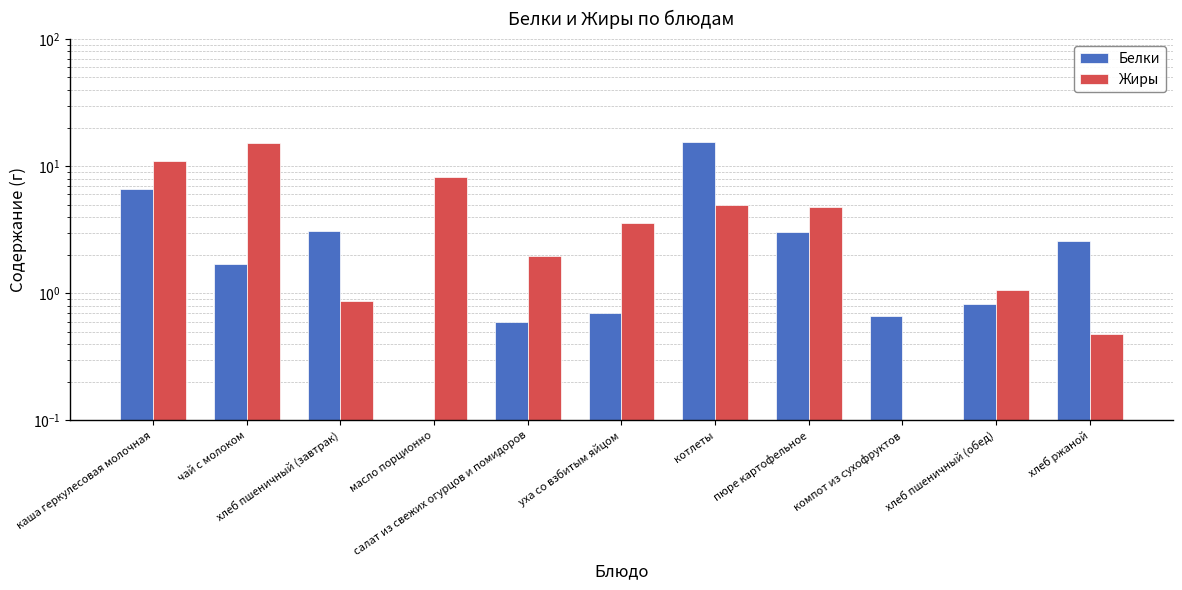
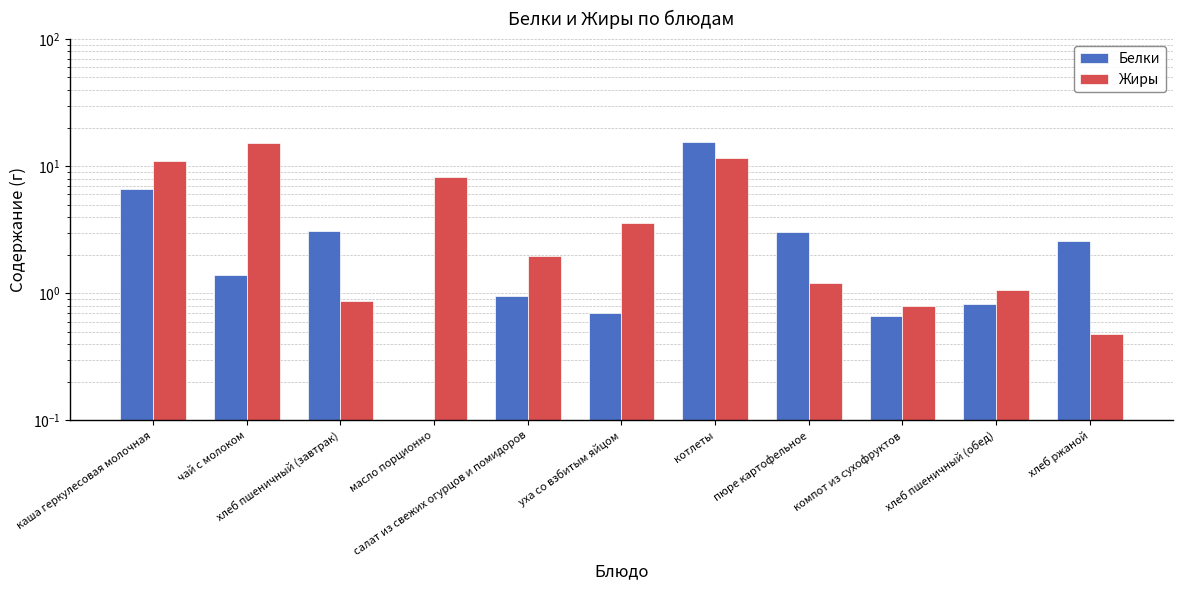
Белки, чай с молоком: 1.7 -> 1.4
Белки, салат из свежих огурцов и помидоров: 0.6 -> 1.0
Жиры, котлеты: 5.0 -> 12
Жиры, пюре картофельное: 4.8 -> 1.2
Жиры, компот из сухофруктов: 0.1 -> 0.8
